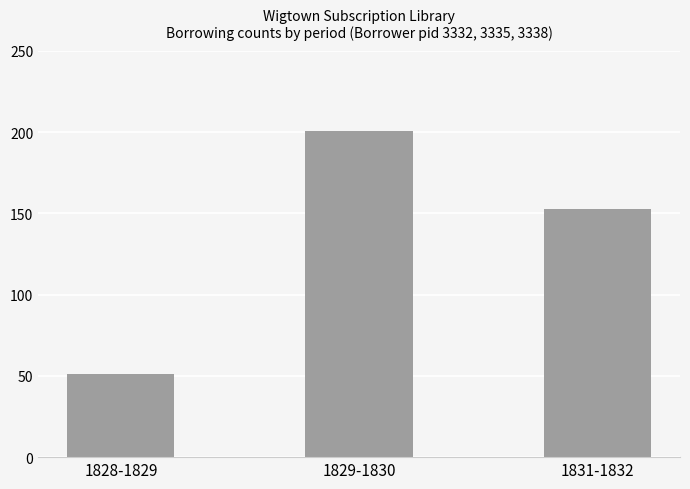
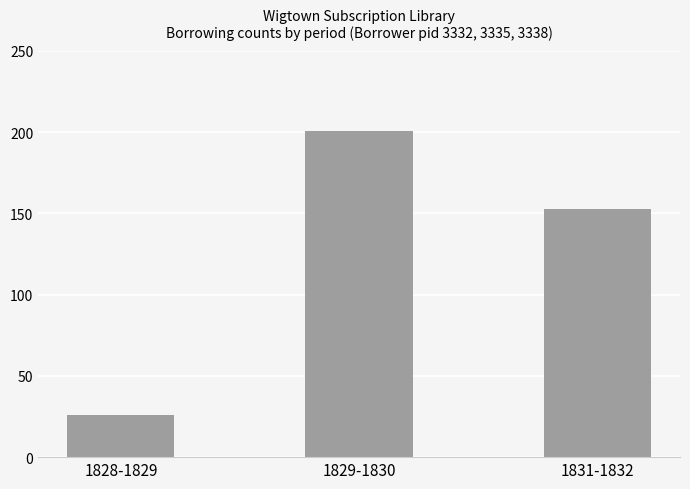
1828-1829: 51 -> 26
